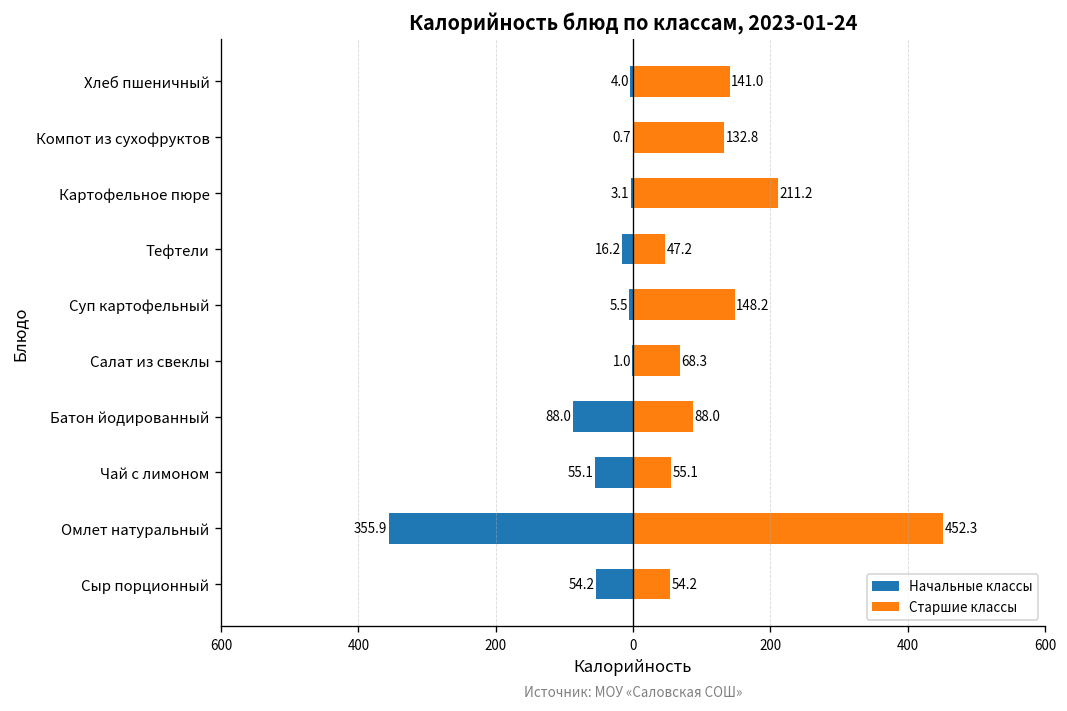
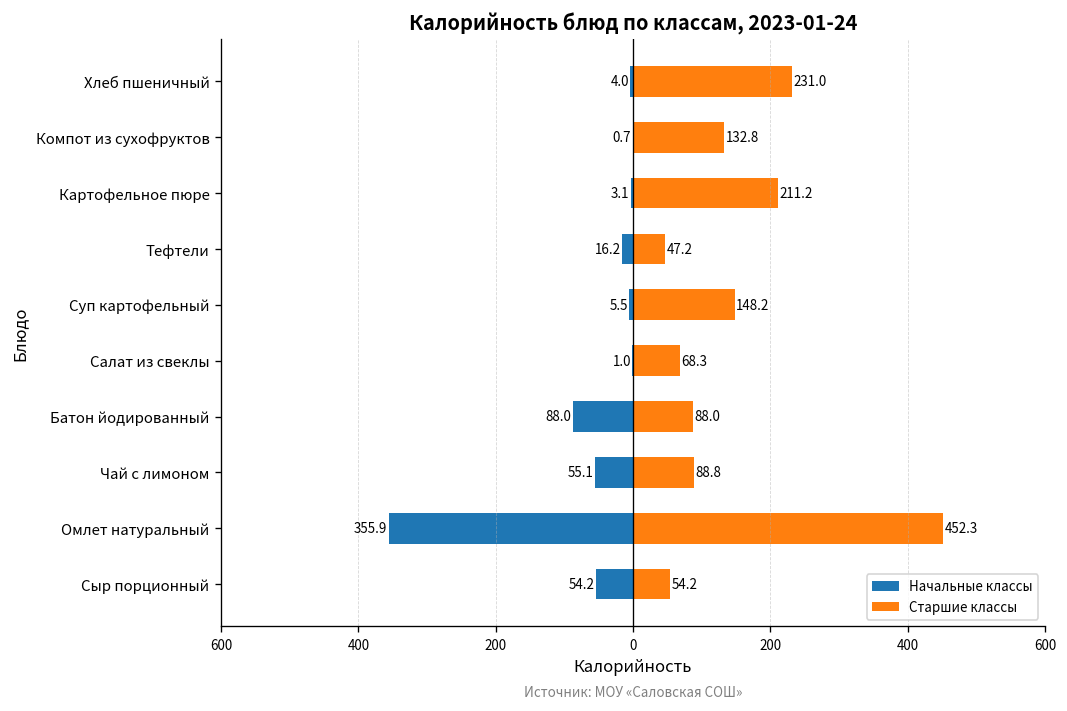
Старшие классы, Хлеб пшеничный: 141.0 -> 231.0
Старшие классы, Чай с лимоном: 55.1 -> 88.8
